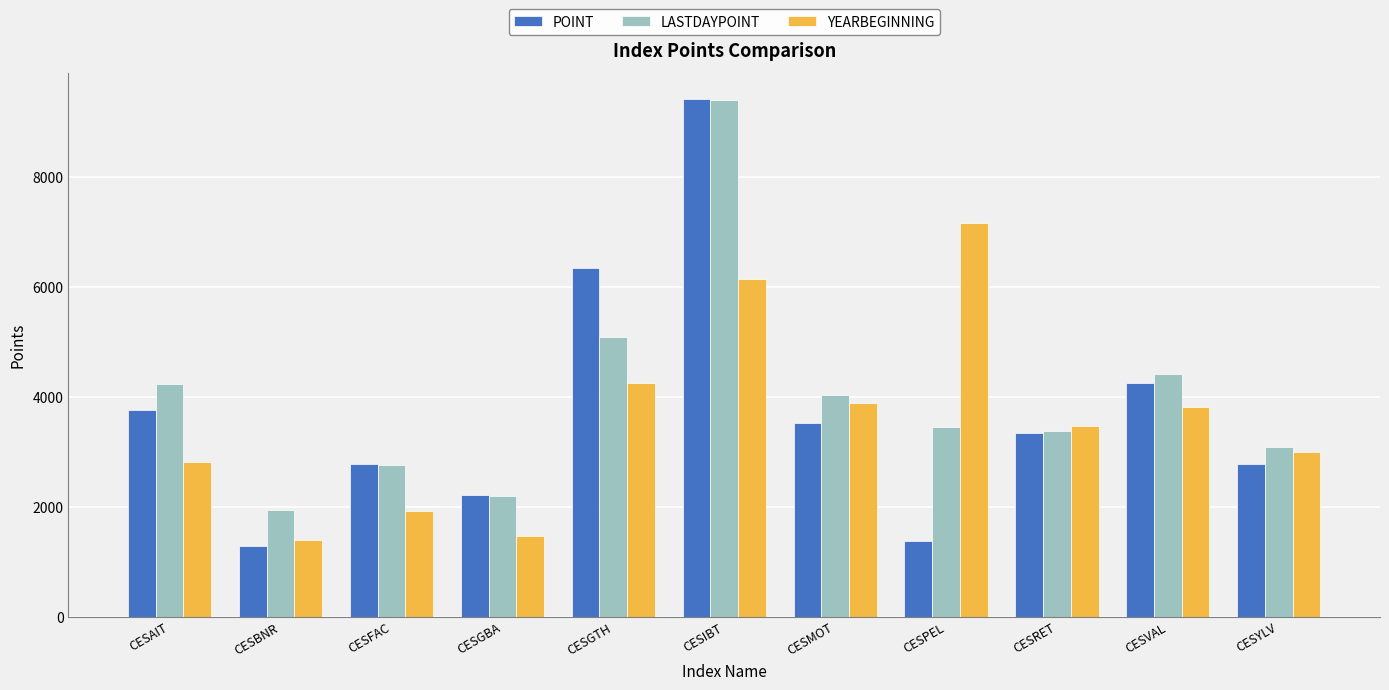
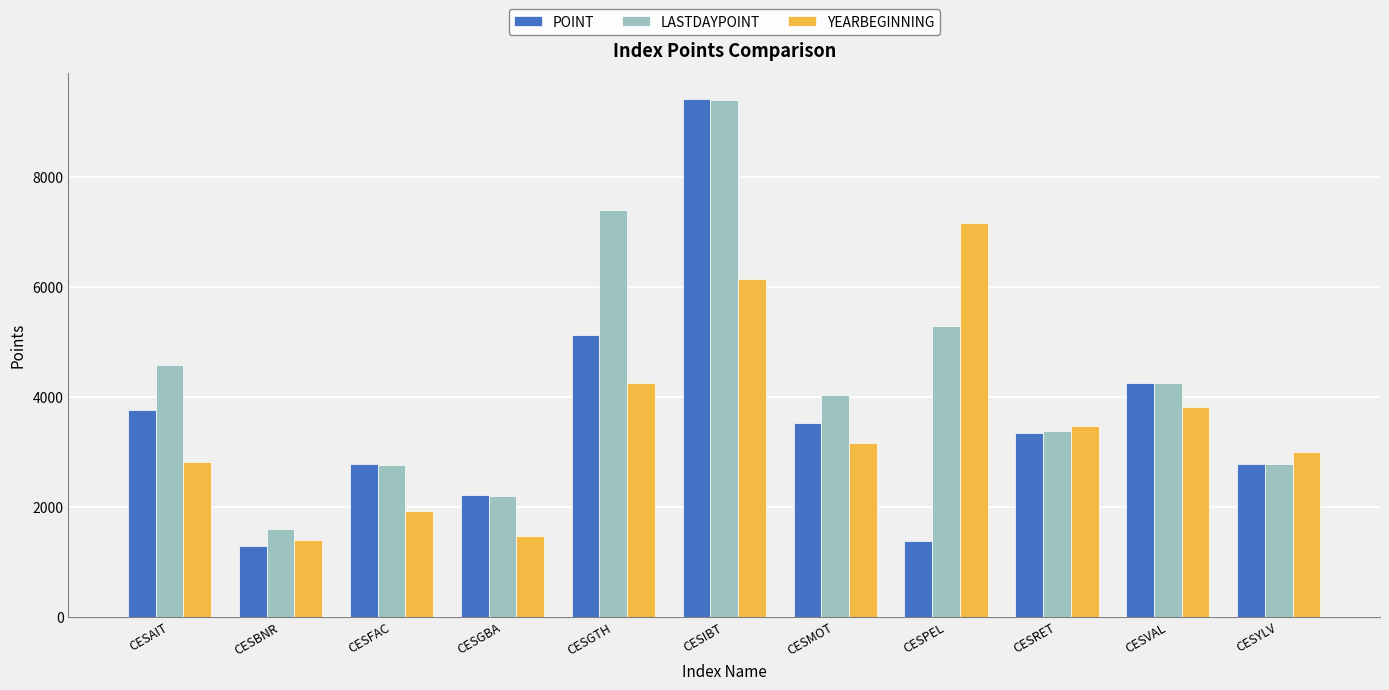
LASTDAYPOINT, CESAIT: 4200 -> 4600
LASTDAYPOINT, CESBNR: 1900 -> 1600
POINT, CESGTH: 6300 -> 5100
LASTDAYPOINT, CESGTH: 5100 -> 7400
YEARBEGINNING, CESMOT: 3900 -> 3200
LASTDAYPOINT, CESPEL: 3400 -> 5300
LASTDAYPOINT, CESVAL: 4400 -> 4200
LASTDAYPOINT, CESYLV: 3100 -> 2800
